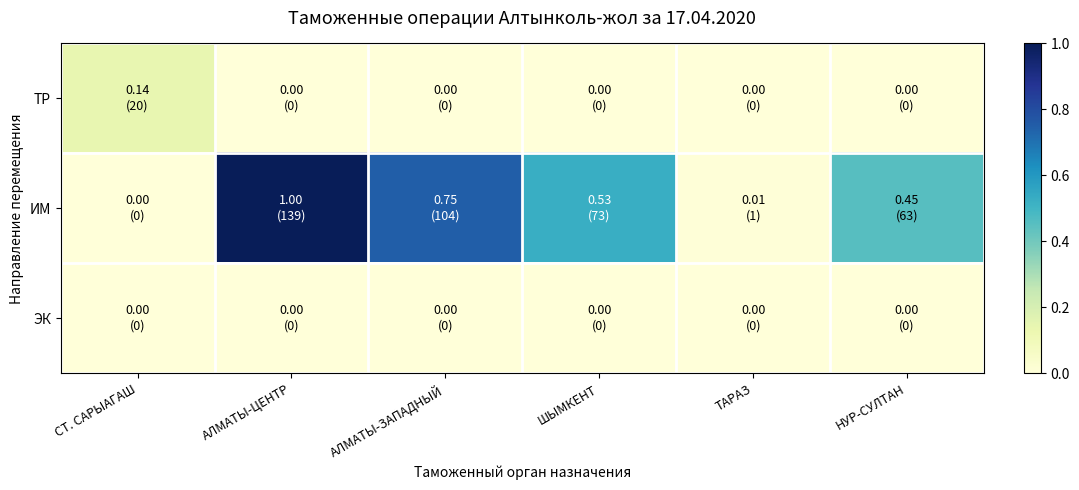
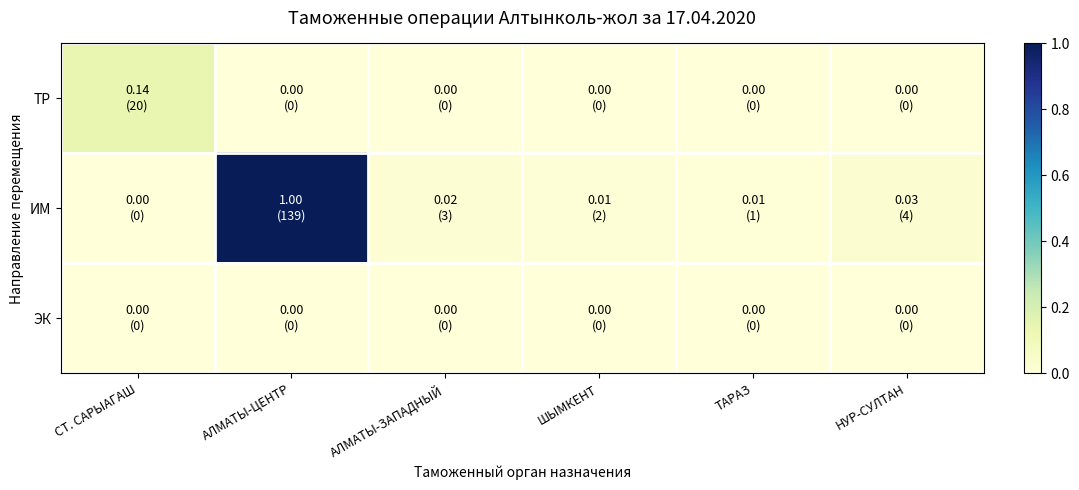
ИМ, АЛМАТЫ-ЗАПАДНЫЙ: 0.75 (104) -> 0.02 (3)
ИМ, ШЫМКЕНТ: 0.53 (73) -> 0.01 (2)
ИМ, НУР-СУЛТАН: 0.45 (63) -> 0.03 (4)
